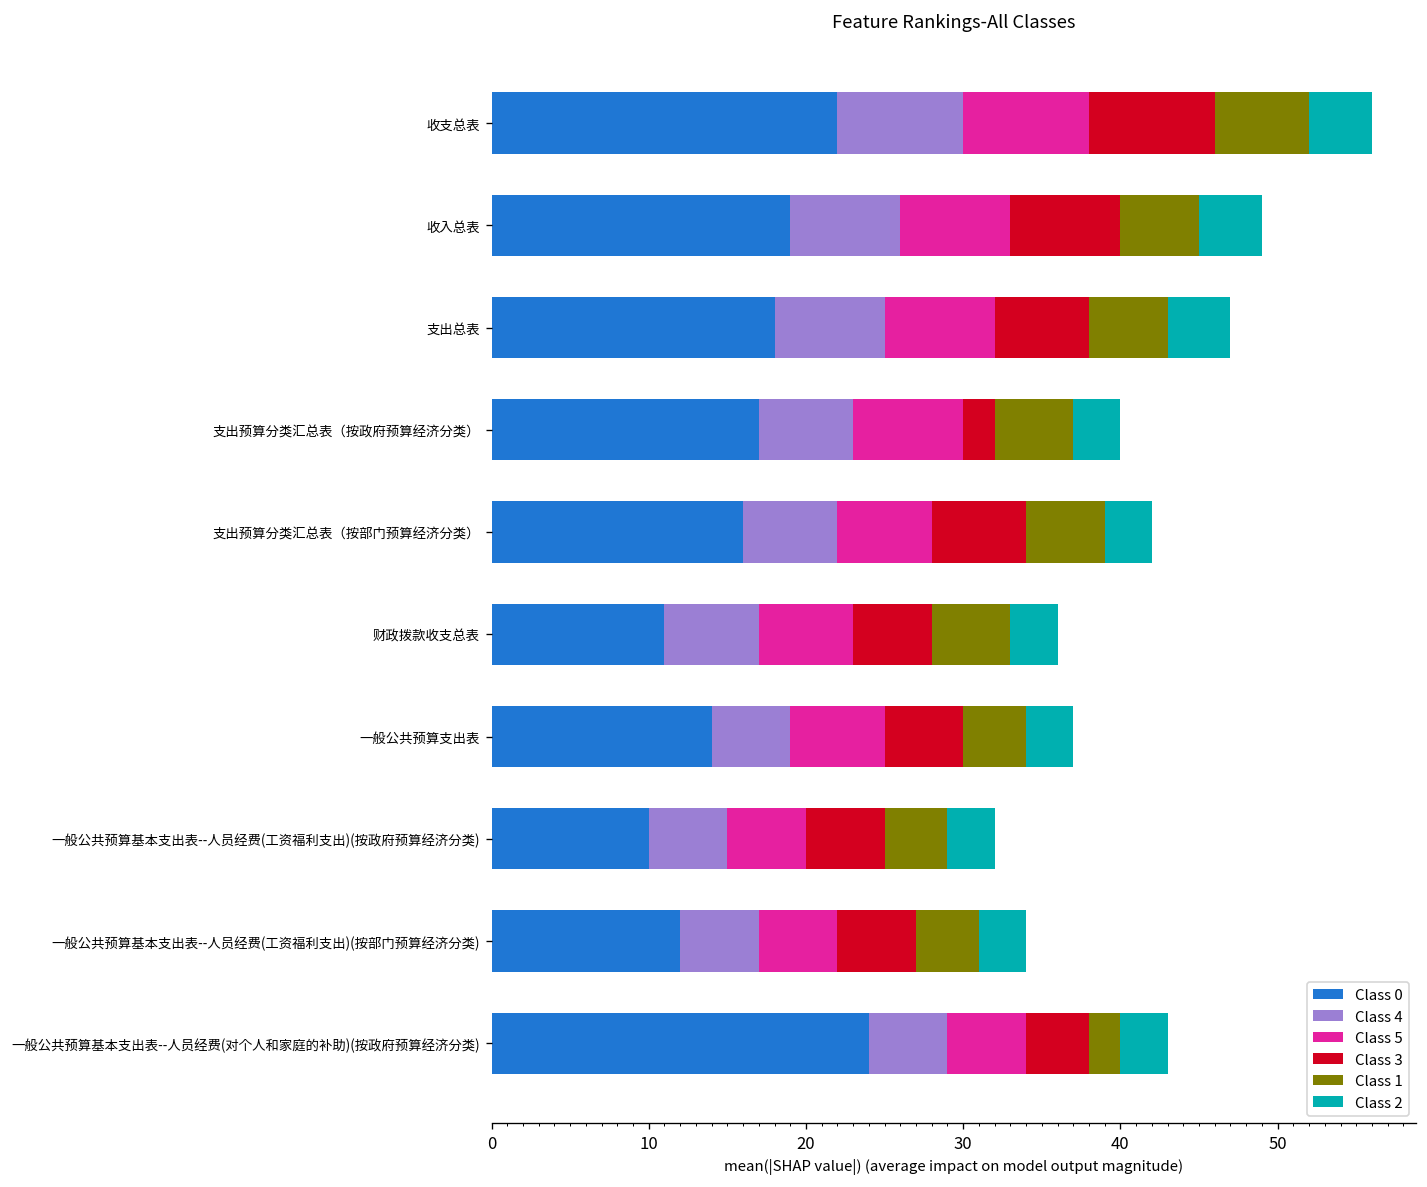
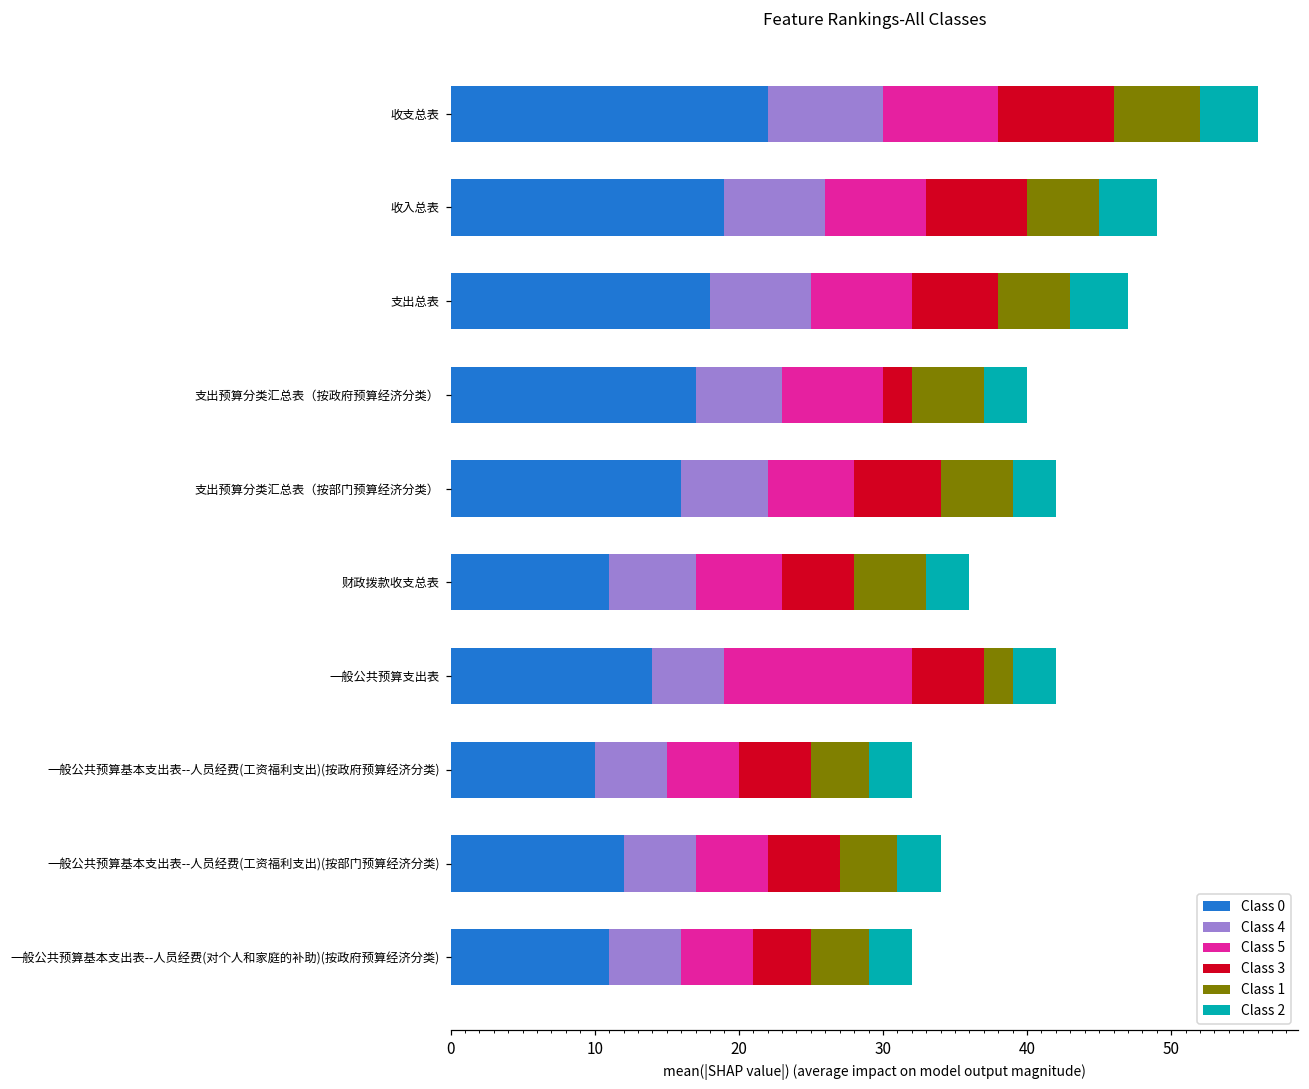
Class 5, 一般公共预算支出表: 6 -> 13
Class 1, 一般公共预算支出表: 4 -> 2
Class 0, 一般公共预算基本支出表--人员经费(对个人和家庭的补助)(按政府预算经济分类): 24 -> 11
Class 1, 一般公共预算基本支出表--人员经费(对个人和家庭的补助)(按政府预算经济分类): 2 -> 4
